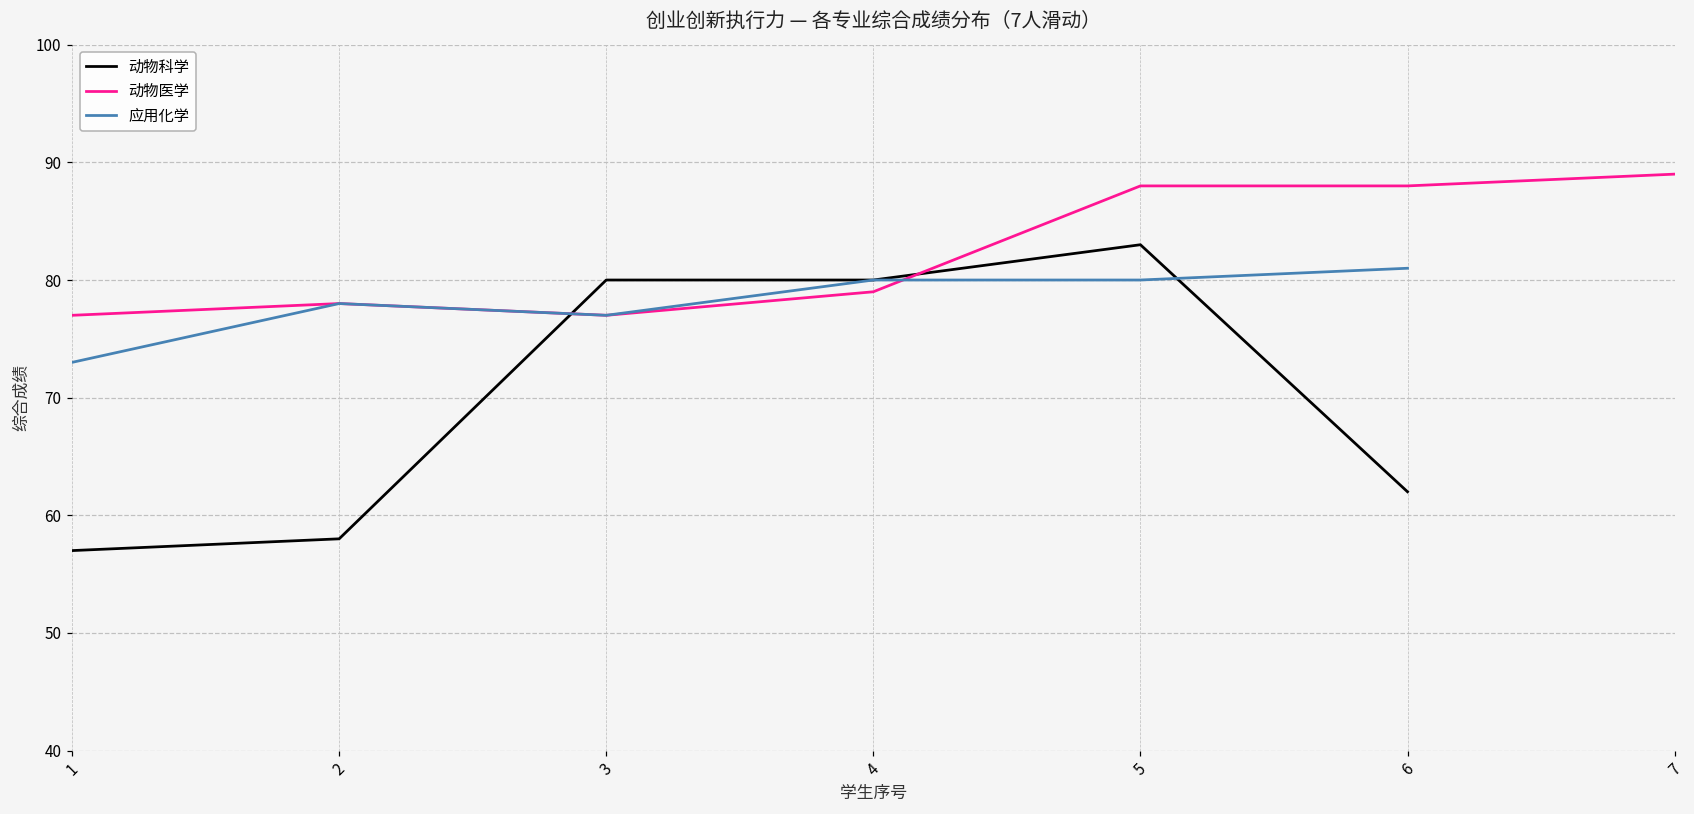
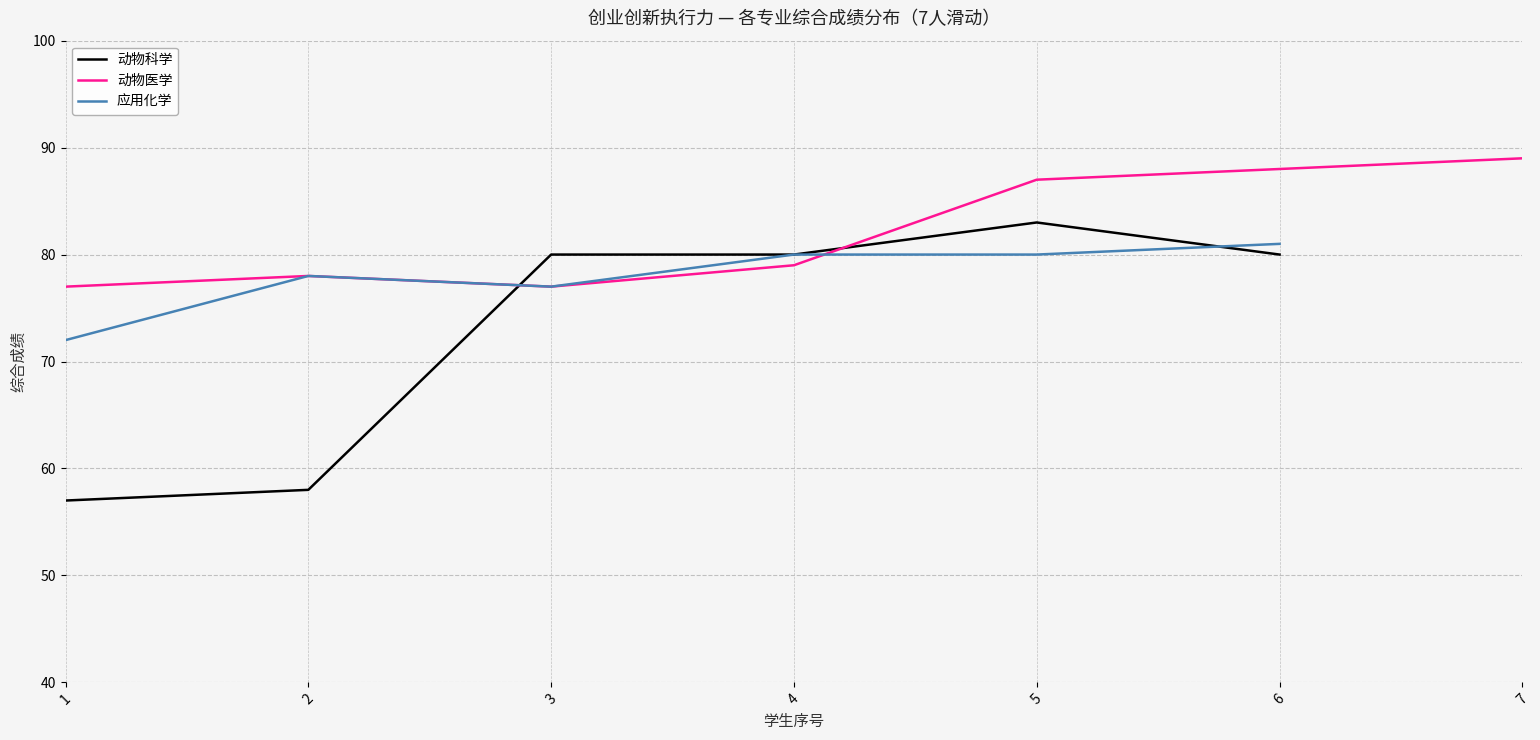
应用化学, 1: 73 -> 72
动物医学, 5: 88 -> 87
动物科学, 6: 62 -> 80
